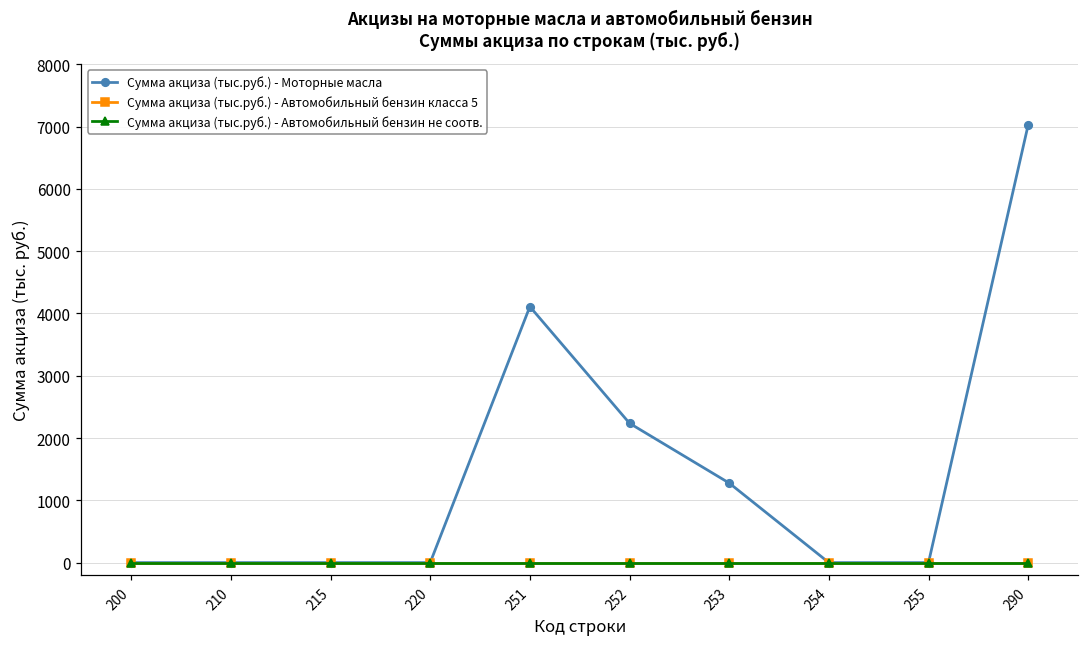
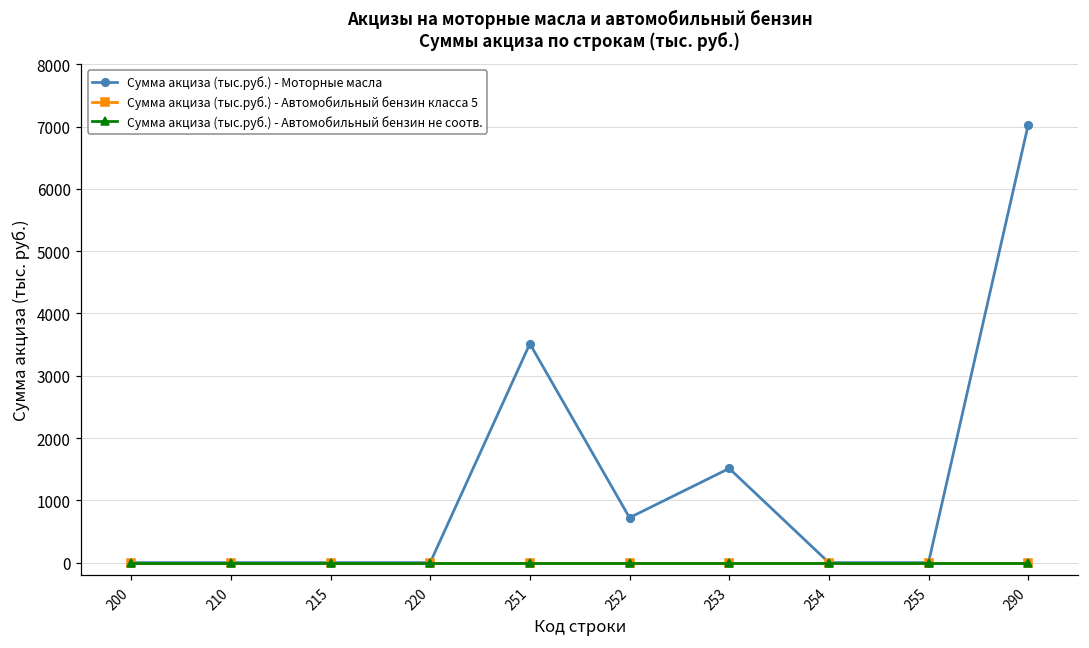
Сумма акциза (тыс.руб.) - Моторные масла, 251: 4100 -> 3500
Сумма акциза (тыс.руб.) - Моторные масла, 252: 2200 -> 700
Сумма акциза (тыс.руб.) - Моторные масла, 253: 1300 -> 1500
